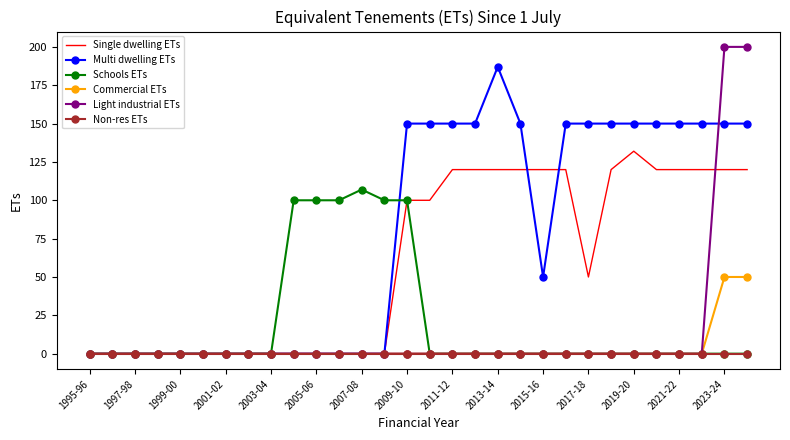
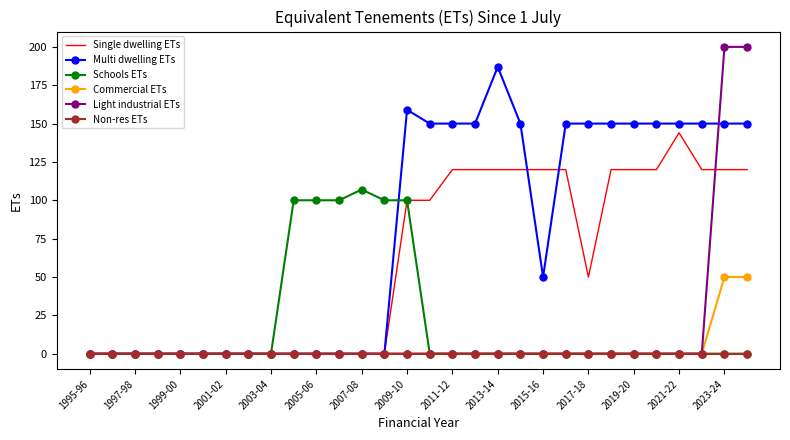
Multi dwelling ETs, 2009-10: 150 -> 159
Single dwelling ETs, 2019-20: 132 -> 120
Single dwelling ETs, 2021-22: 120 -> 144
